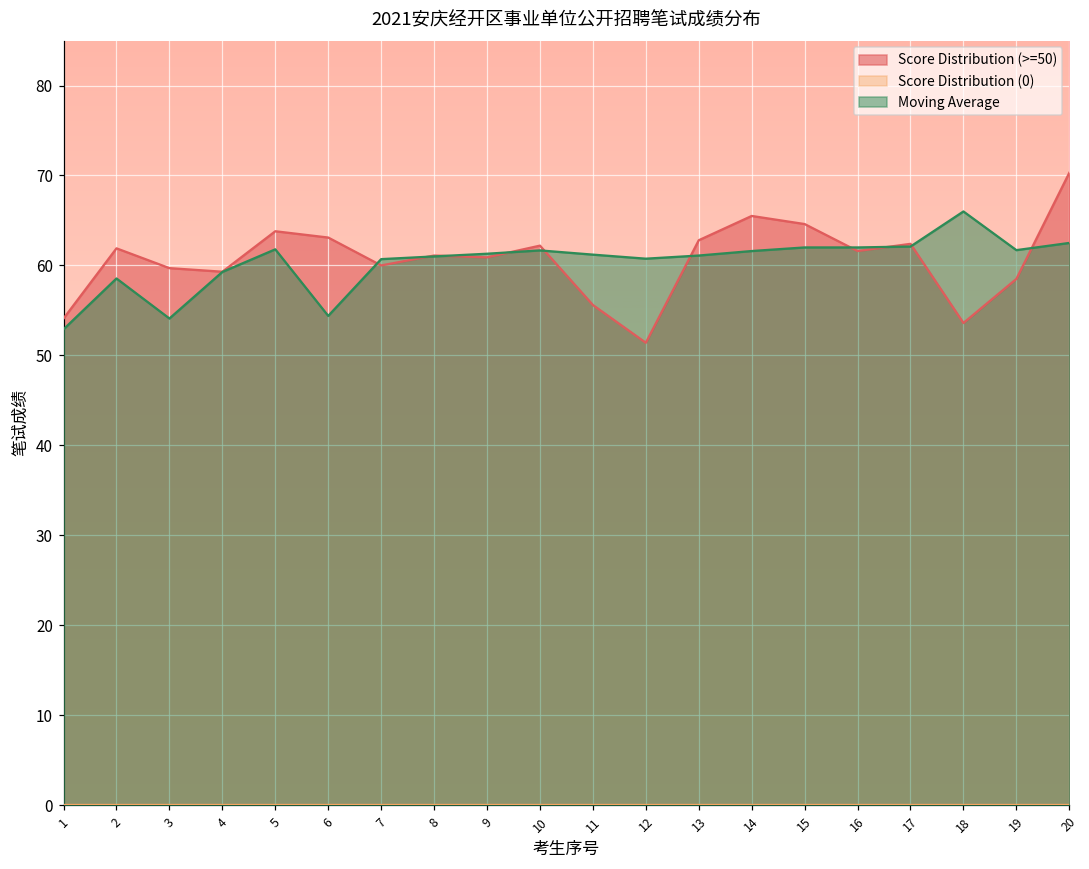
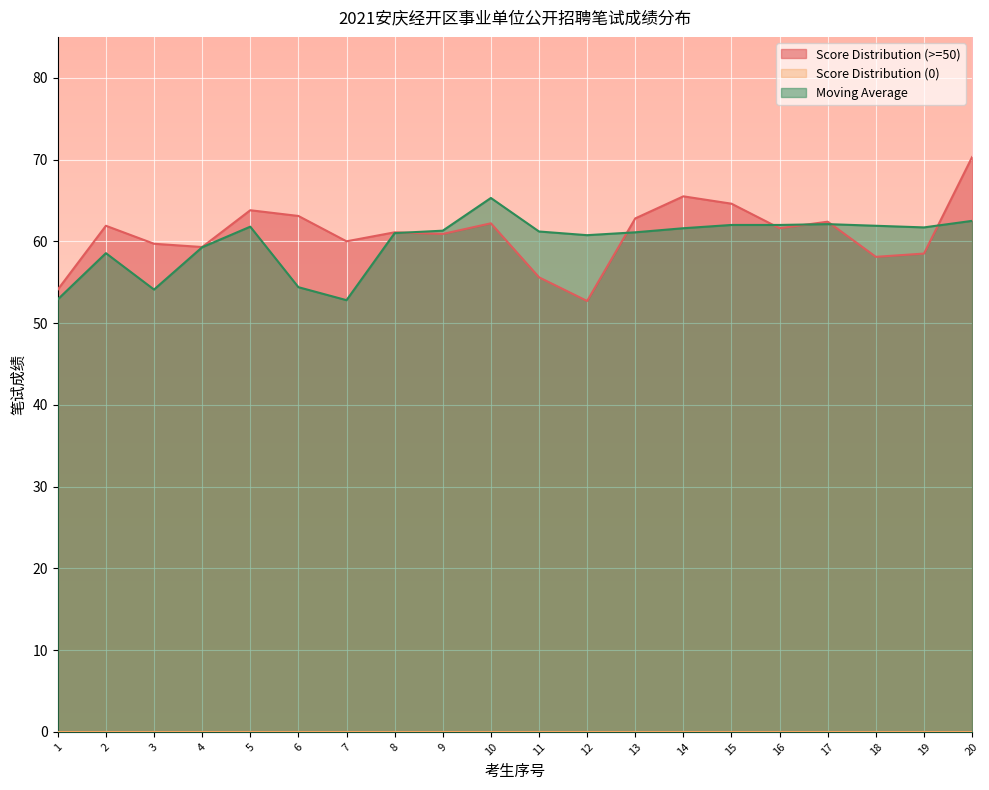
Moving Average, 7: 61 -> 53
Moving Average, 10: 62 -> 65
Score Distribution (>=50), 12: 51 -> 53
Score Distribution (>=50), 18: 54 -> 58
Moving Average, 18: 66 -> 62
